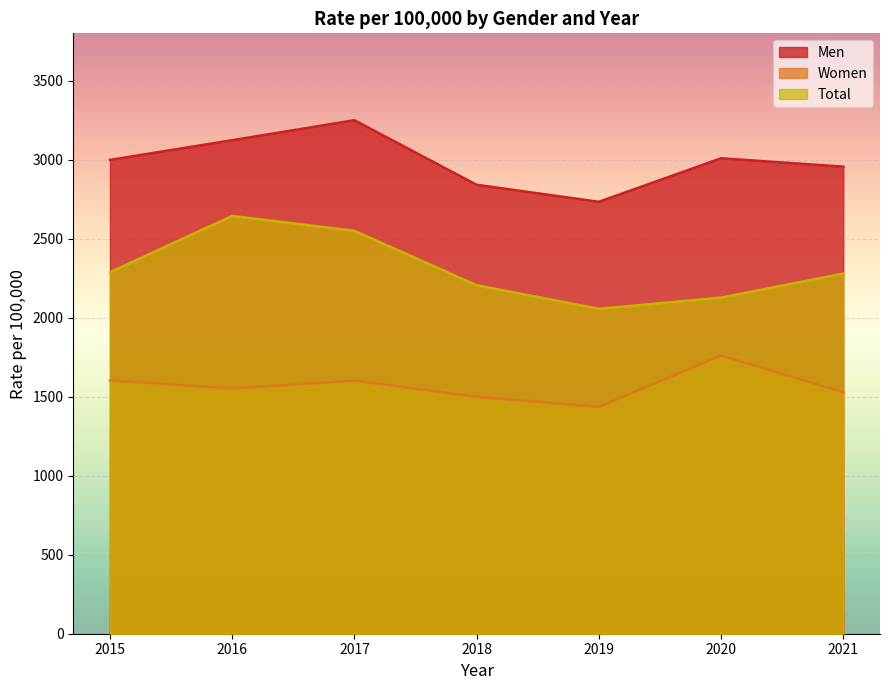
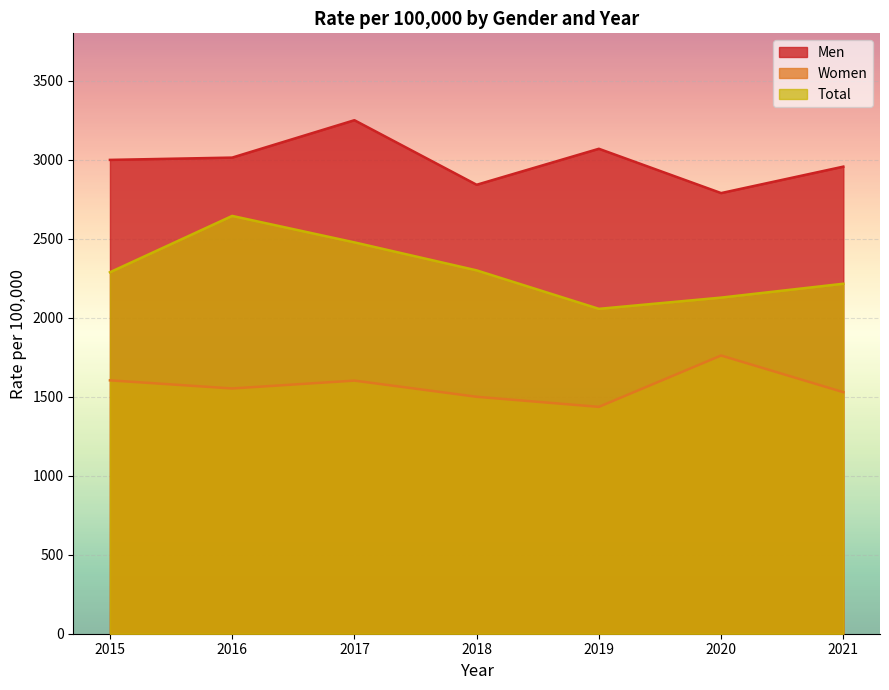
Men, 2016: 3120 -> 3010
Total, 2017: 2550 -> 2480
Total, 2018: 2210 -> 2300
Men, 2019: 2730 -> 3070
Men, 2020: 3010 -> 2790
Total, 2021: 2280 -> 2220
